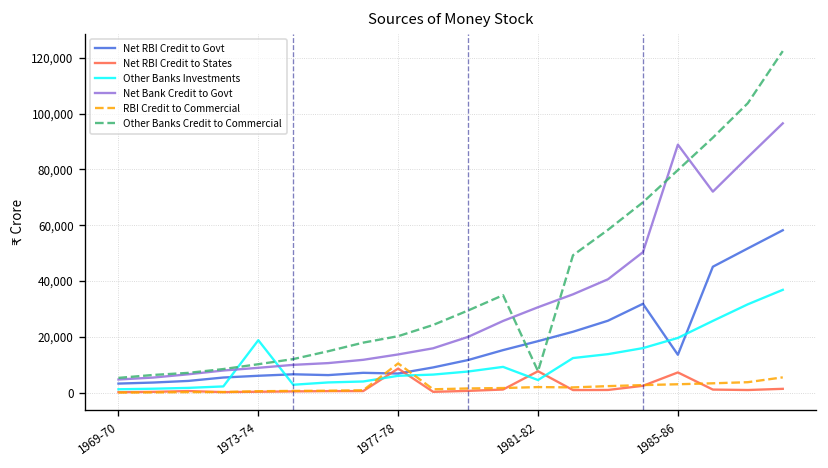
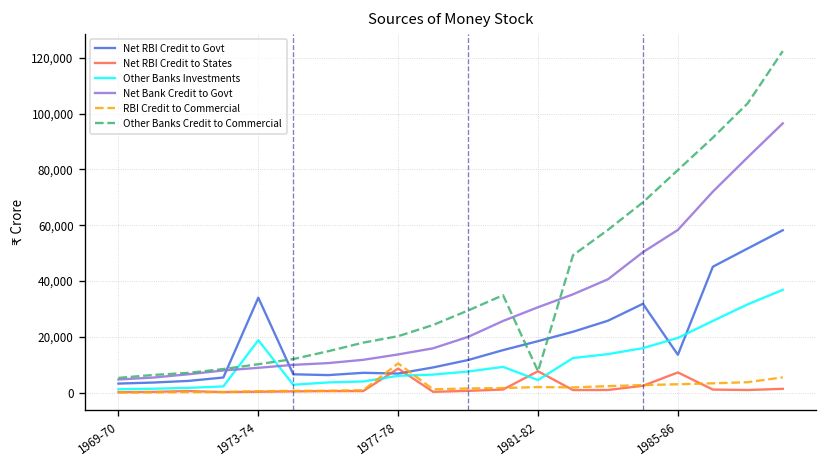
Net RBI Credit to Govt, 1973-74: 6,000 -> 34,000
Net Bank Credit to Govt, 1985-86: 89,000 -> 58,000
